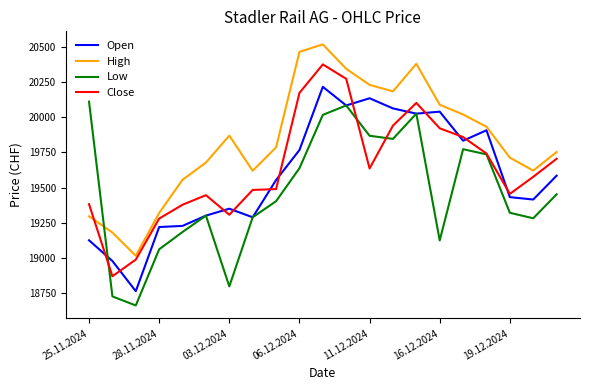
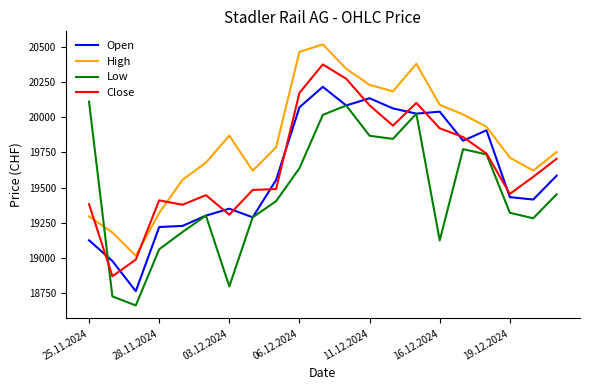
Close, 28.11.2024: 19280 -> 19410
Open, 06.12.2024: 19770 -> 20070
Close, 11.12.2024: 19640 -> 20080
